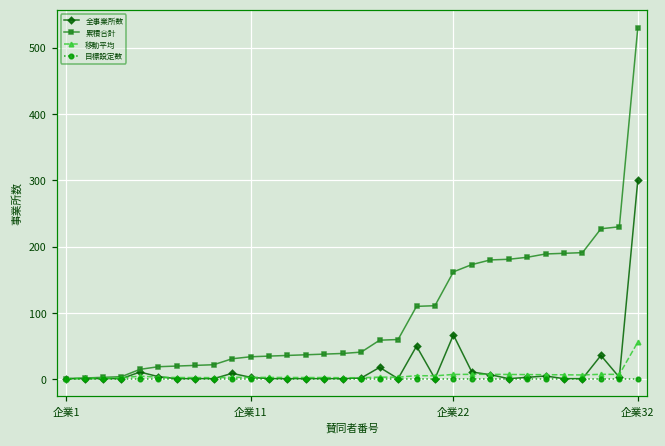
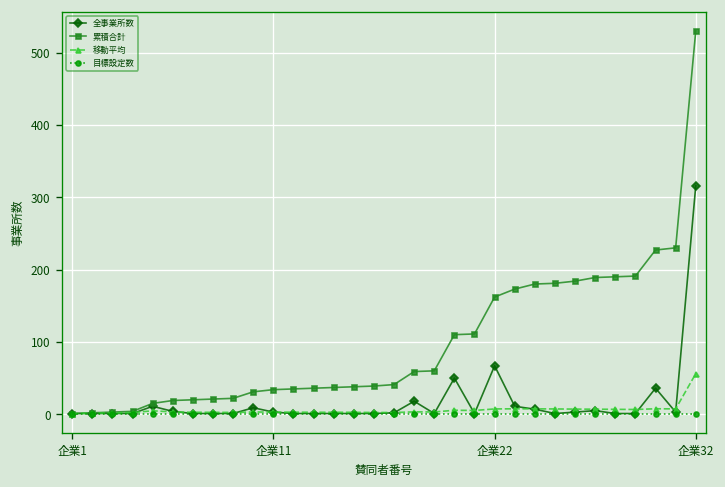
全事業所数, 企業32: 300 -> 320
